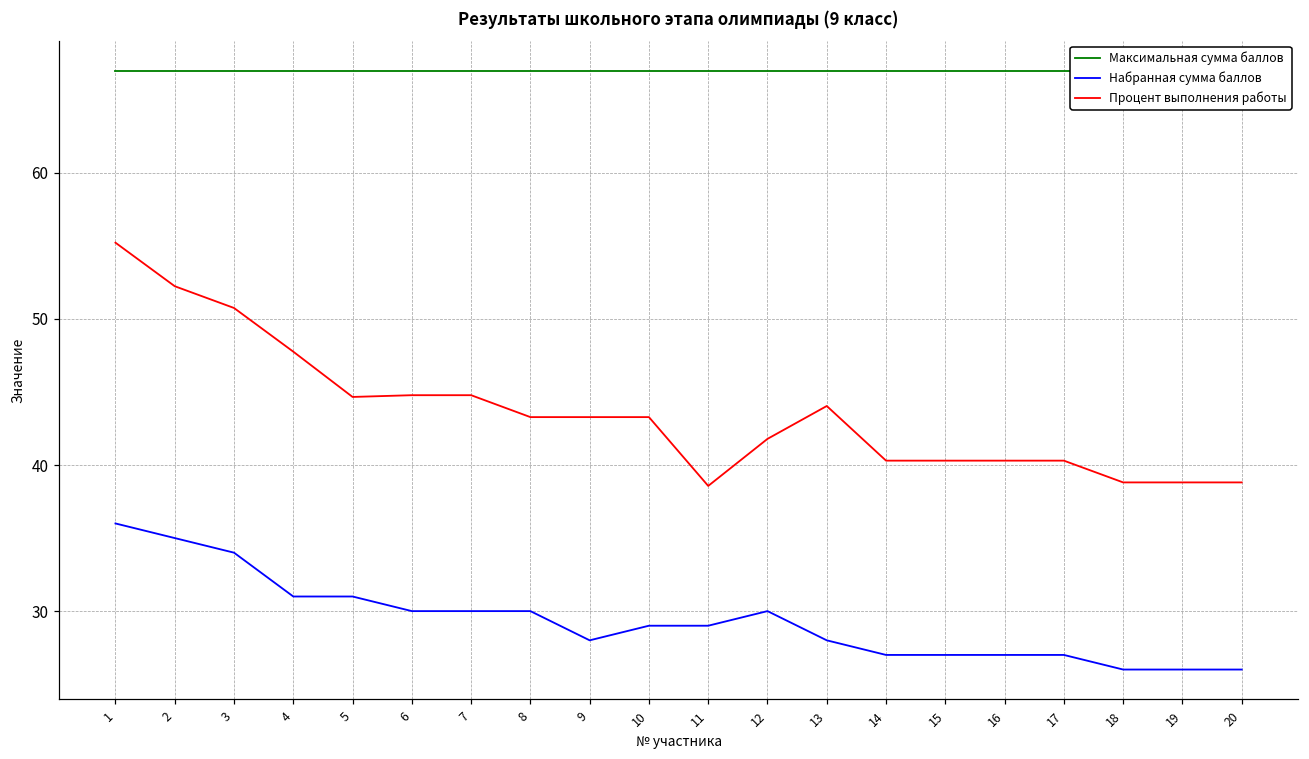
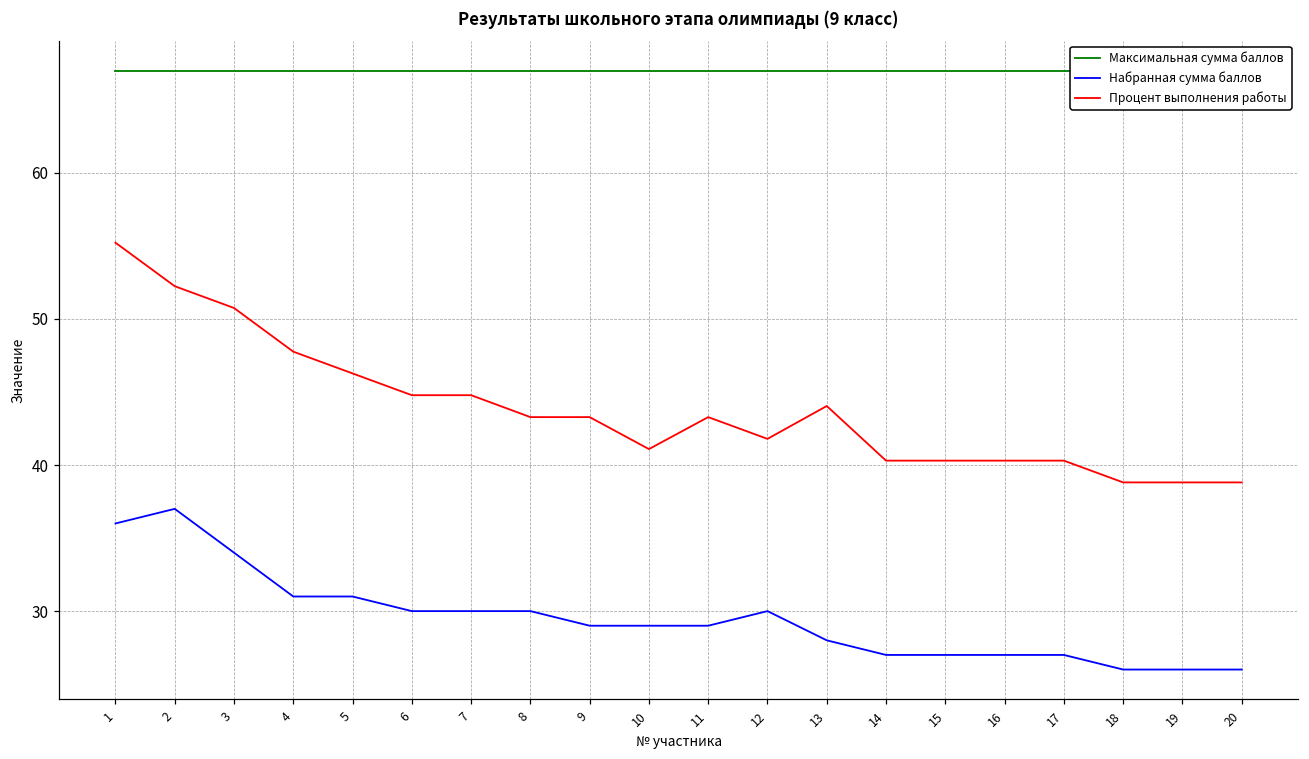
Набранная сумма баллов, 2: 35 -> 37
Процент выполнения работы, 5: 44.7 -> 46.3
Набранная сумма баллов, 9: 28 -> 29
Процент выполнения работы, 10: 43.3 -> 41.1
Процент выполнения работы, 11: 38.6 -> 43.3
